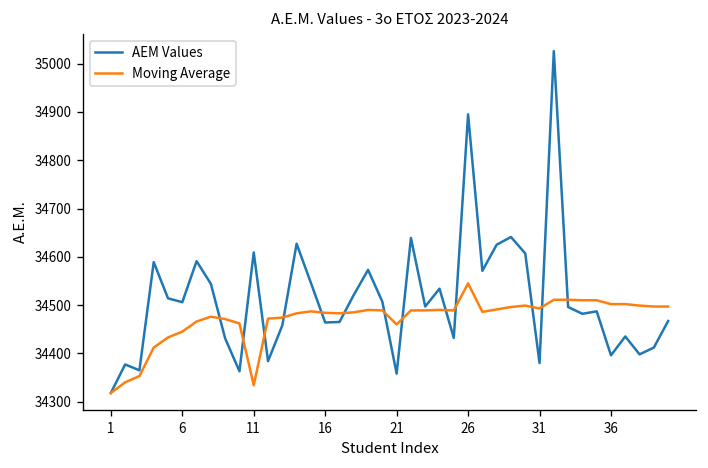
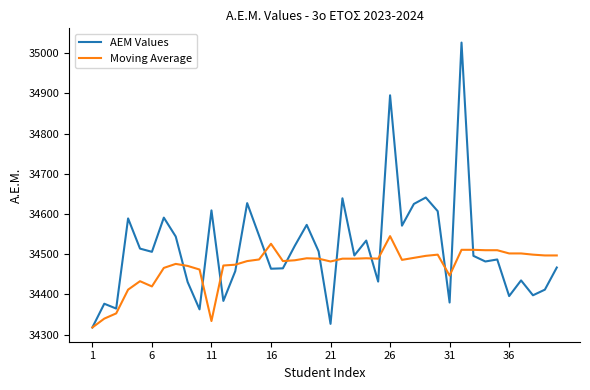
Moving Average, 6: 34450 -> 34420
Moving Average, 16: 34480 -> 34530
AEM Values, 21: 34360 -> 34330
Moving Average, 21: 34460 -> 34480
Moving Average, 31: 34490 -> 34450
